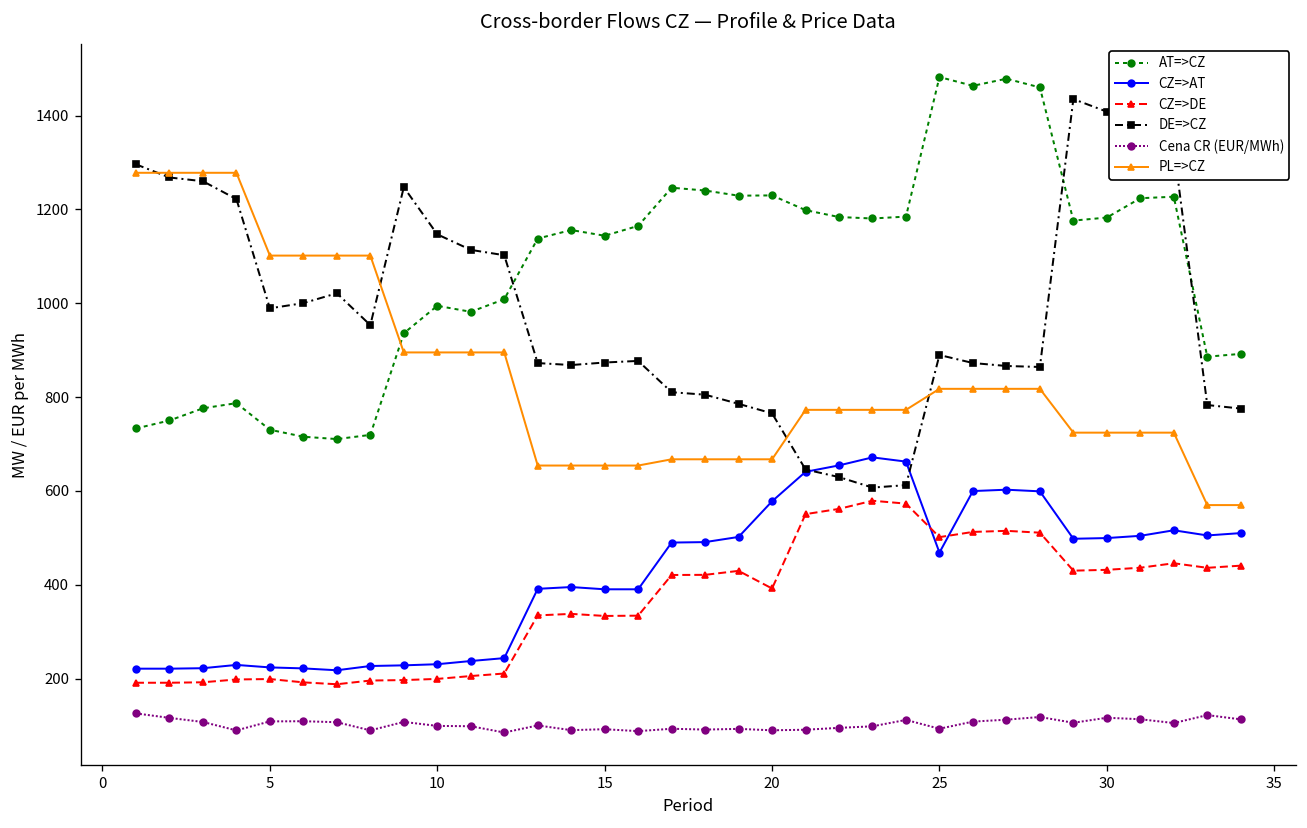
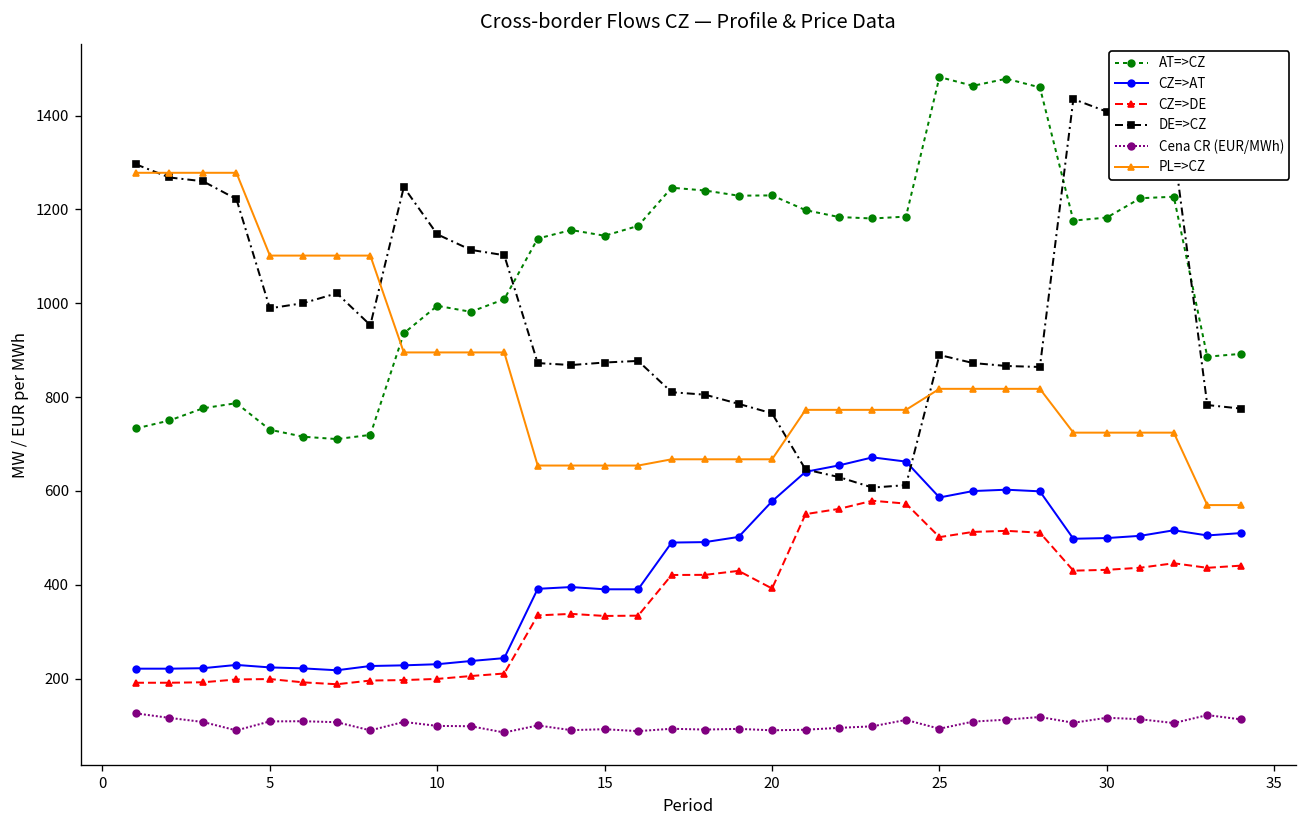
CZ=>AT, 25: 470 -> 590
